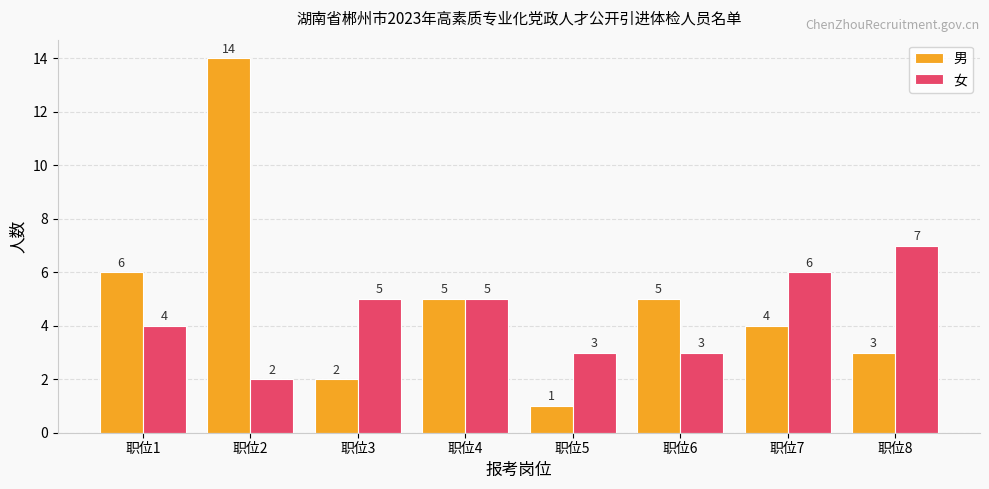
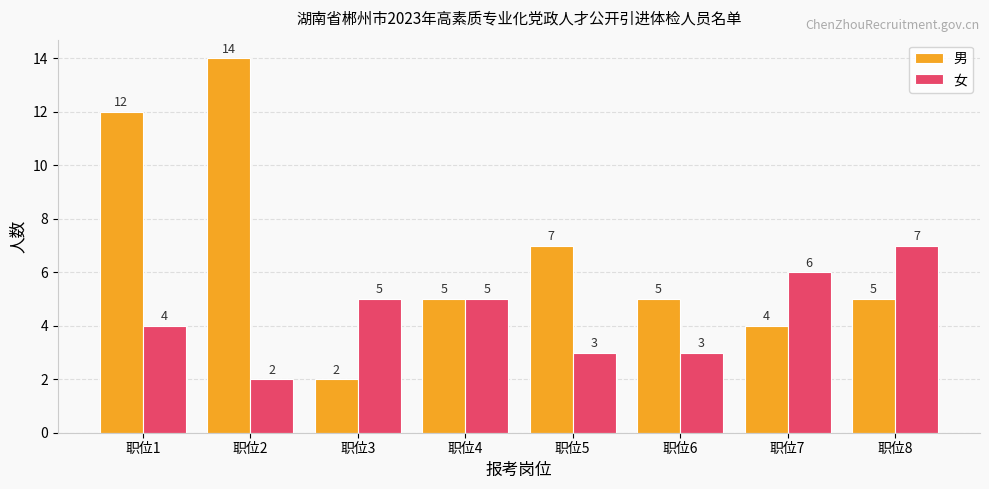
男, 职位1: 6 -> 12
男, 职位5: 1 -> 7
男, 职位8: 3 -> 5
